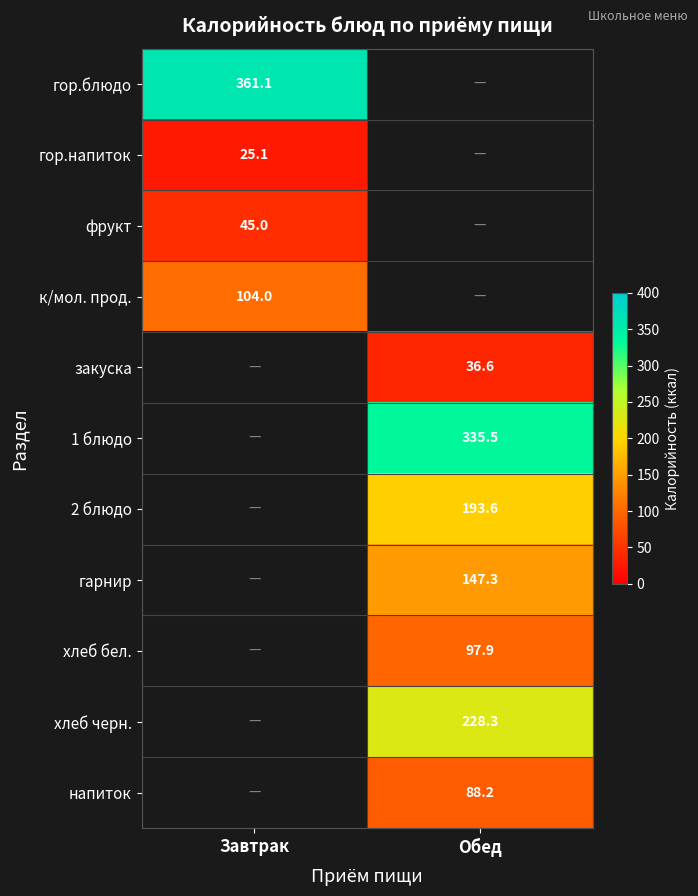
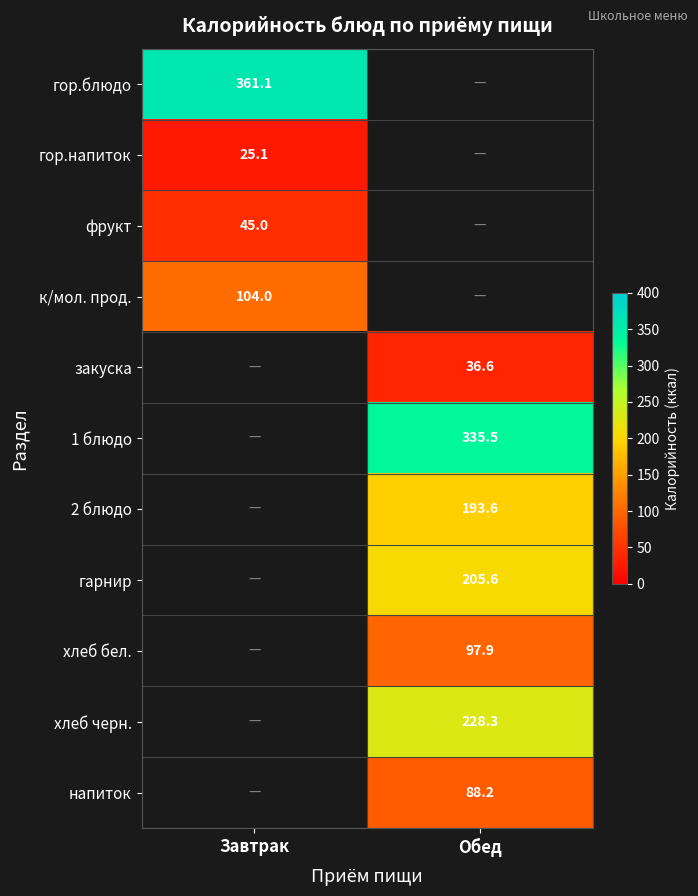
гарнир, Обед: 147.3 -> 205.6
